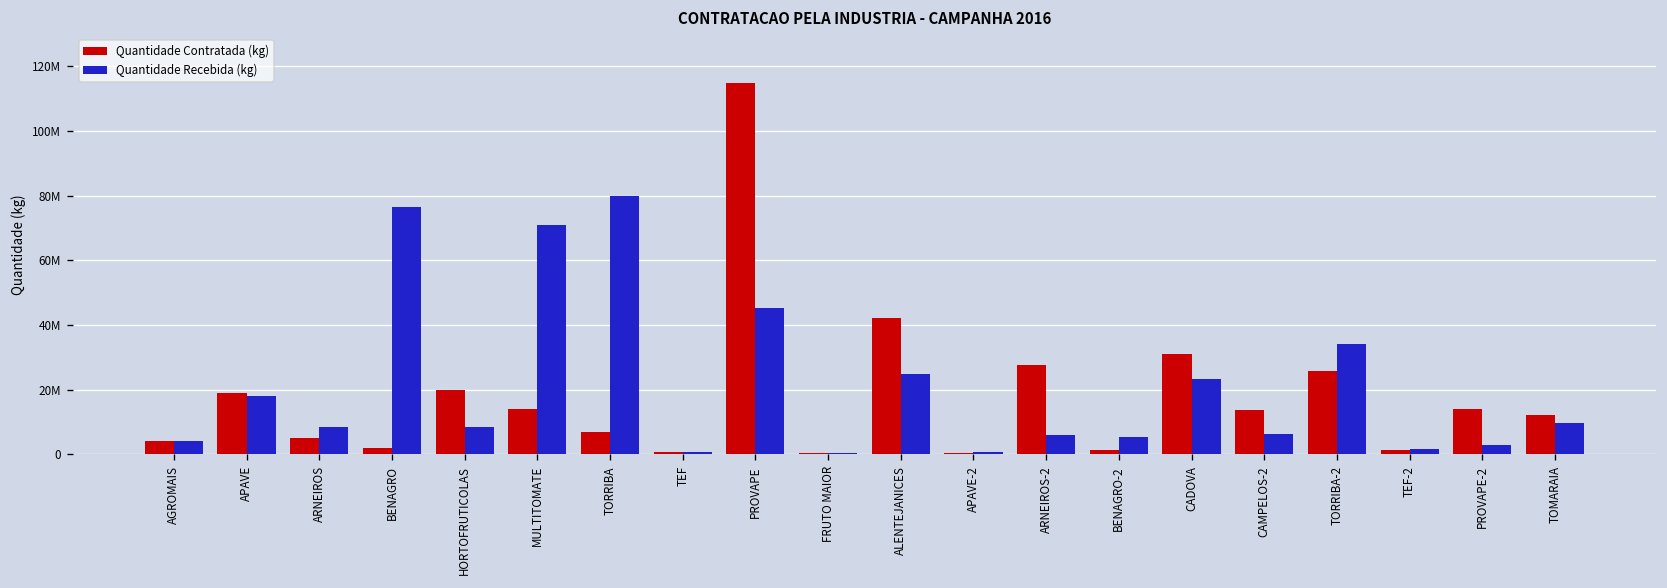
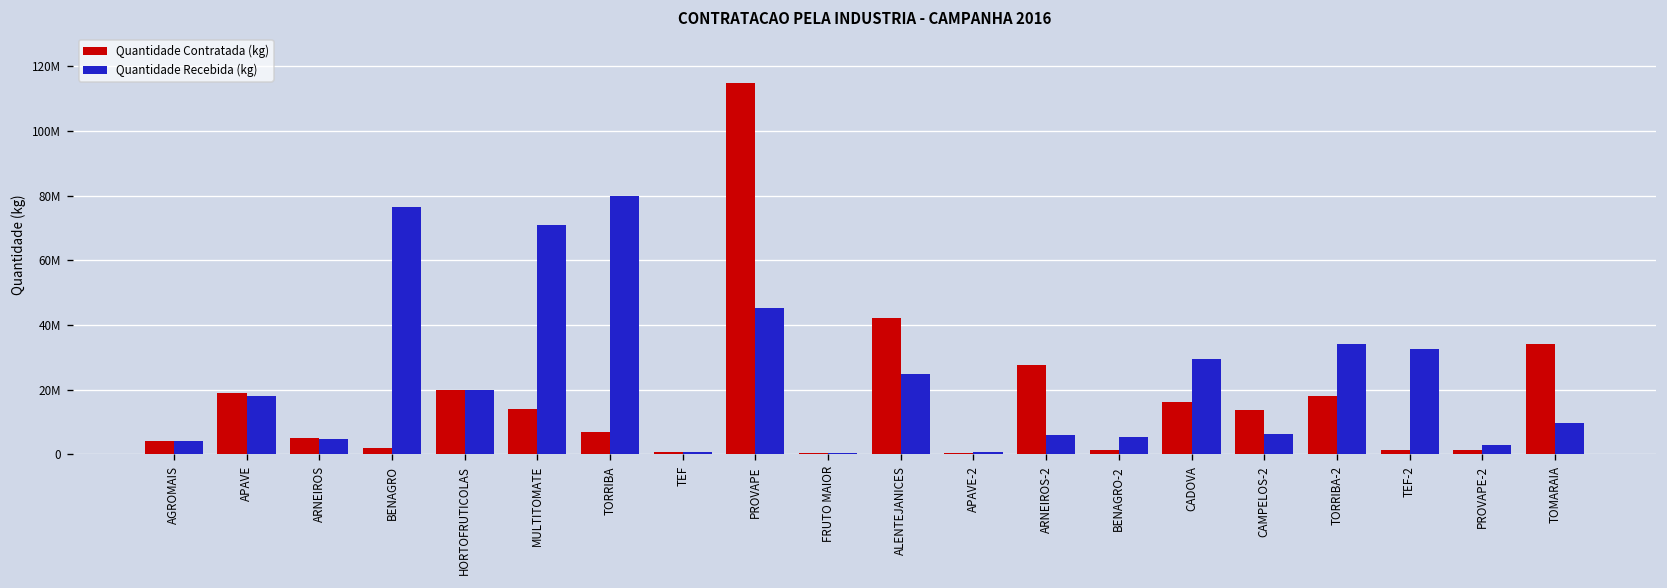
Quantidade Recebida (kg), ARNEIROS: 8000000 -> 5000000
Quantidade Recebida (kg), HORTOFRUTICOLAS: 8000000 -> 20000000
Quantidade Contratada (kg), CADOVA: 31000000 -> 16000000
Quantidade Recebida (kg), CADOVA: 23000000 -> 29000000
Quantidade Contratada (kg), TORRIBA-2: 26000000 -> 18000000
Quantidade Recebida (kg), TEF-2: 2000000 -> 32000000
Quantidade Contratada (kg), PROVAPE-2: 14000000 -> 2000000
Quantidade Contratada (kg), TOMARAIA: 12000000 -> 34000000
